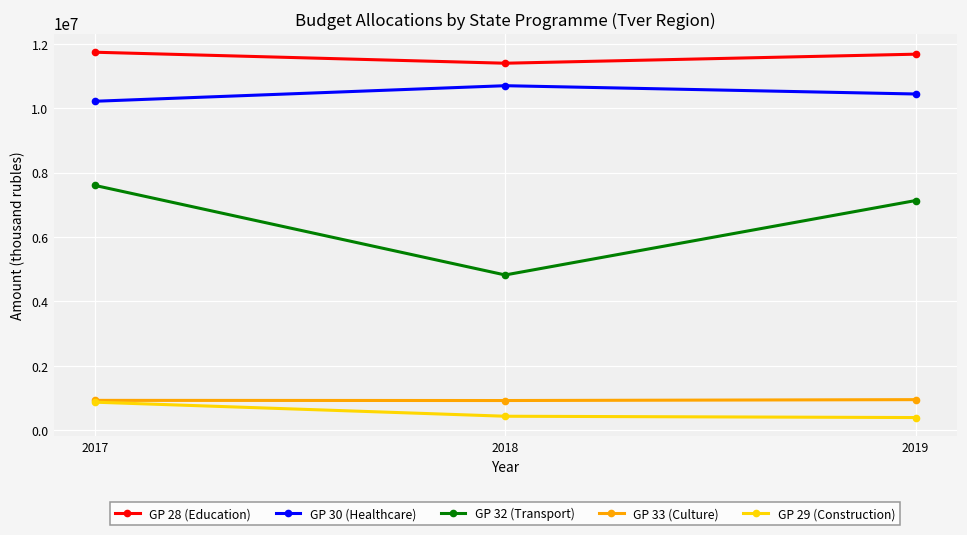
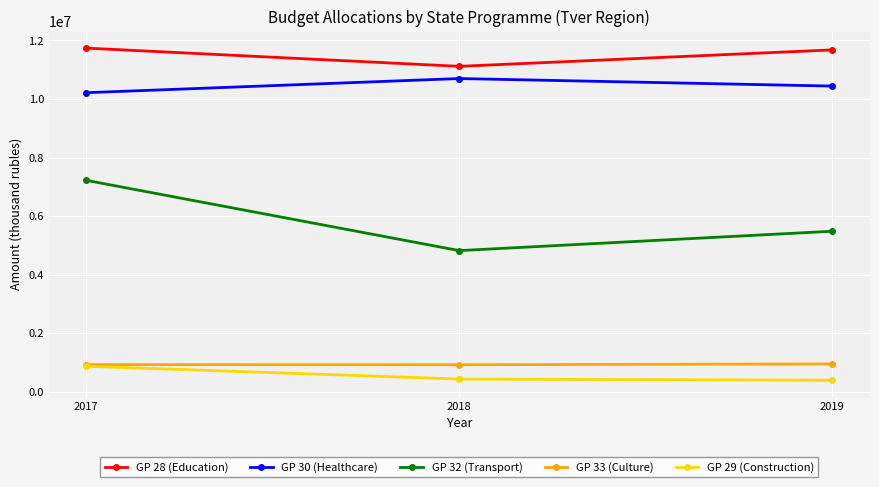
GP 32 (Transport), 2017: 7600000 -> 7200000
GP 28 (Education), 2018: 11400000 -> 11100000
GP 32 (Transport), 2019: 7100000 -> 5500000
